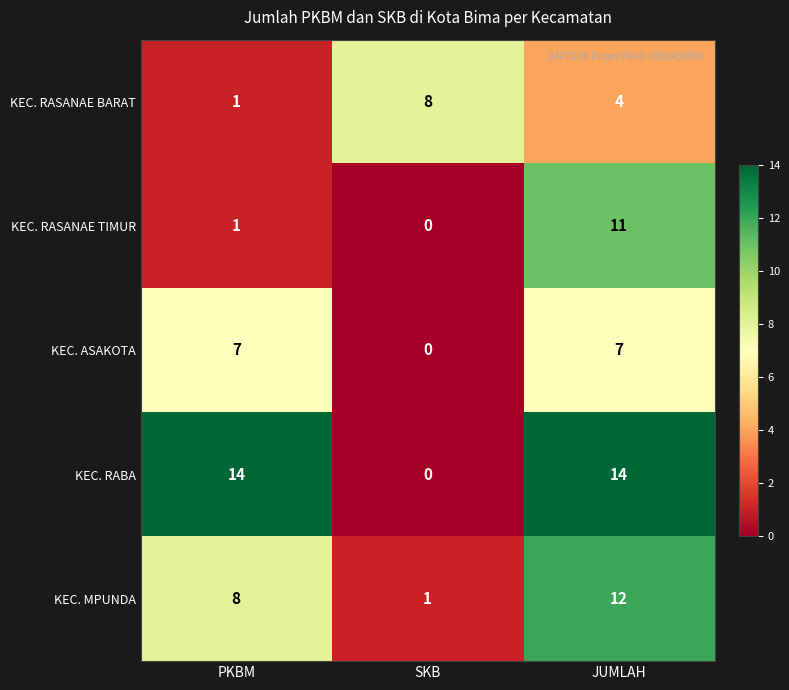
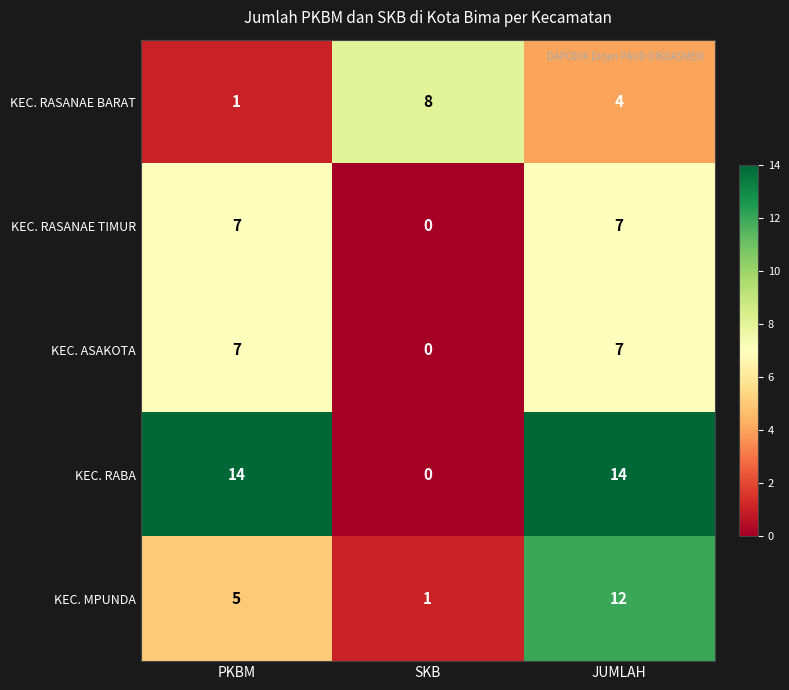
KEC. RASANAE TIMUR, PKBM: 1 -> 7
KEC. RASANAE TIMUR, JUMLAH: 11 -> 7
KEC. MPUNDA, PKBM: 8 -> 5
